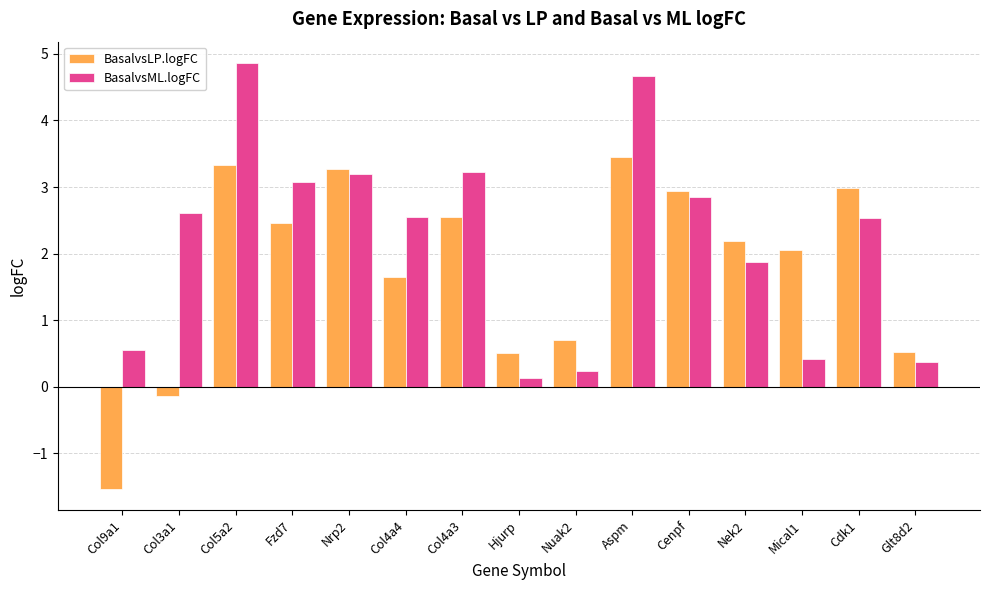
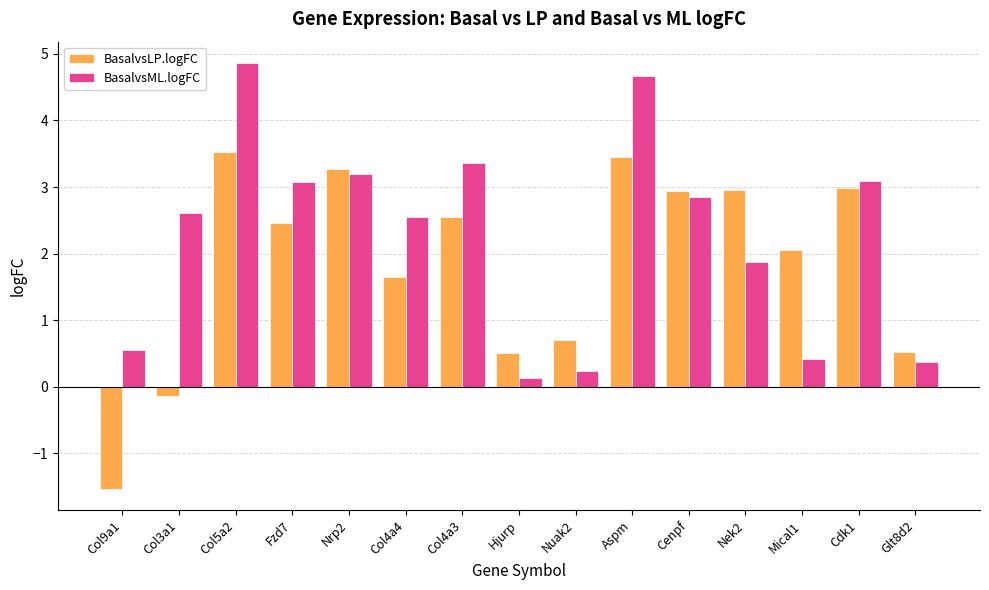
BasalvsLP.logFC, Col5a2: 3.3 -> 3.5
BasalvsML.logFC, Col4a3: 3.2 -> 3.4
BasalvsLP.logFC, Nek2: 2.2 -> 3.0
BasalvsML.logFC, Cdk1: 2.5 -> 3.1
